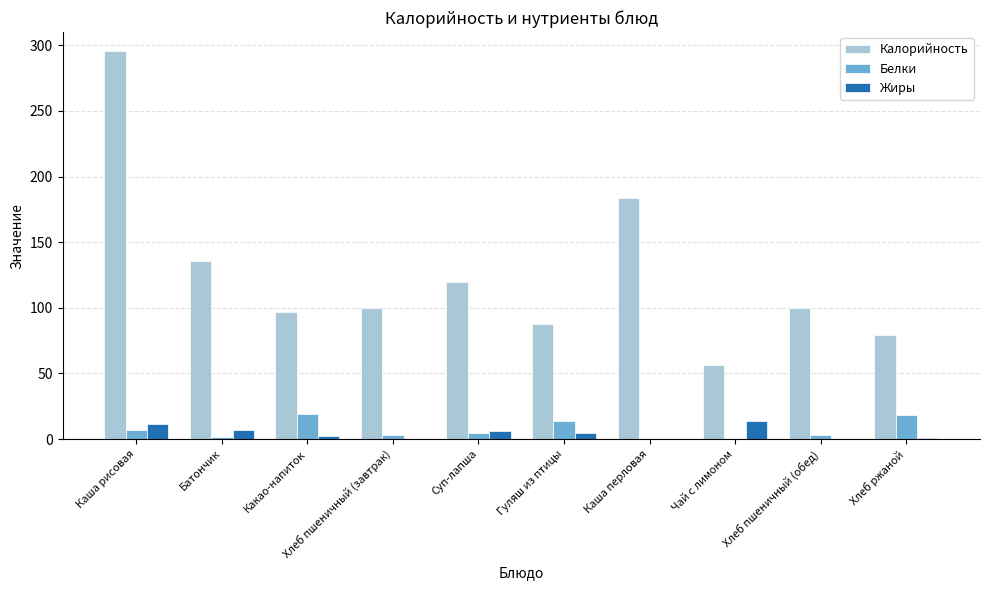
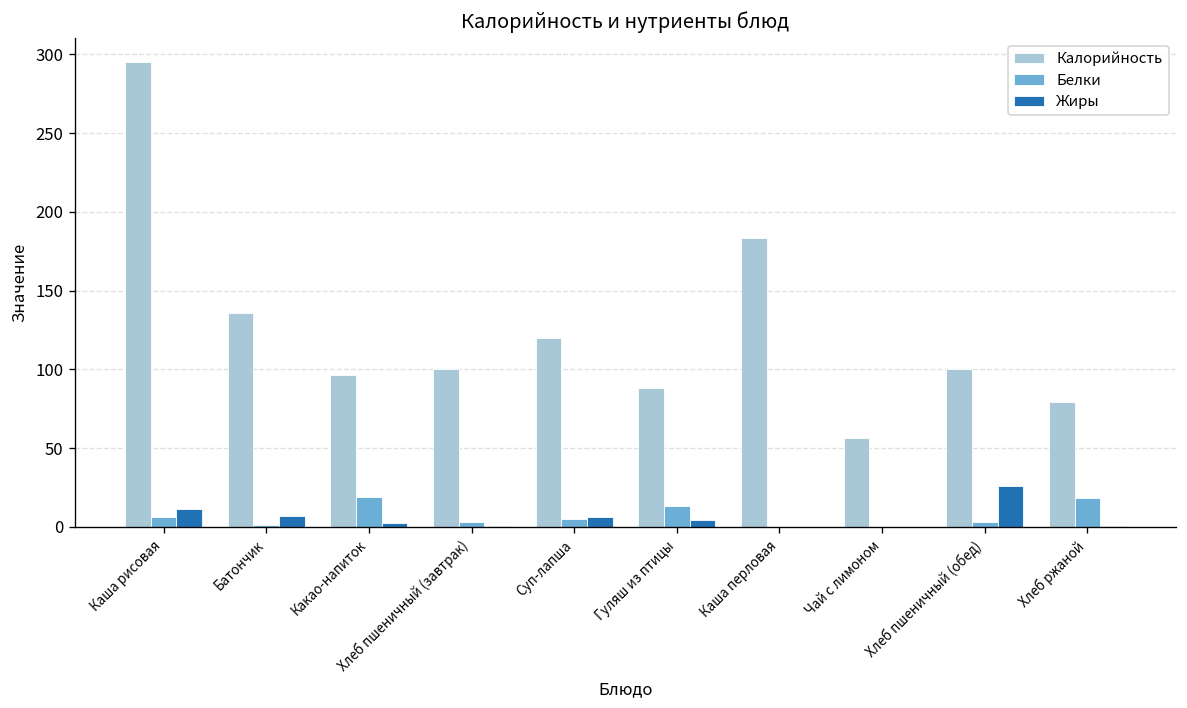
Жиры, Чай с лимоном: 14 -> 0
Жиры, Хлеб пшеничный (обед): 0 -> 26
